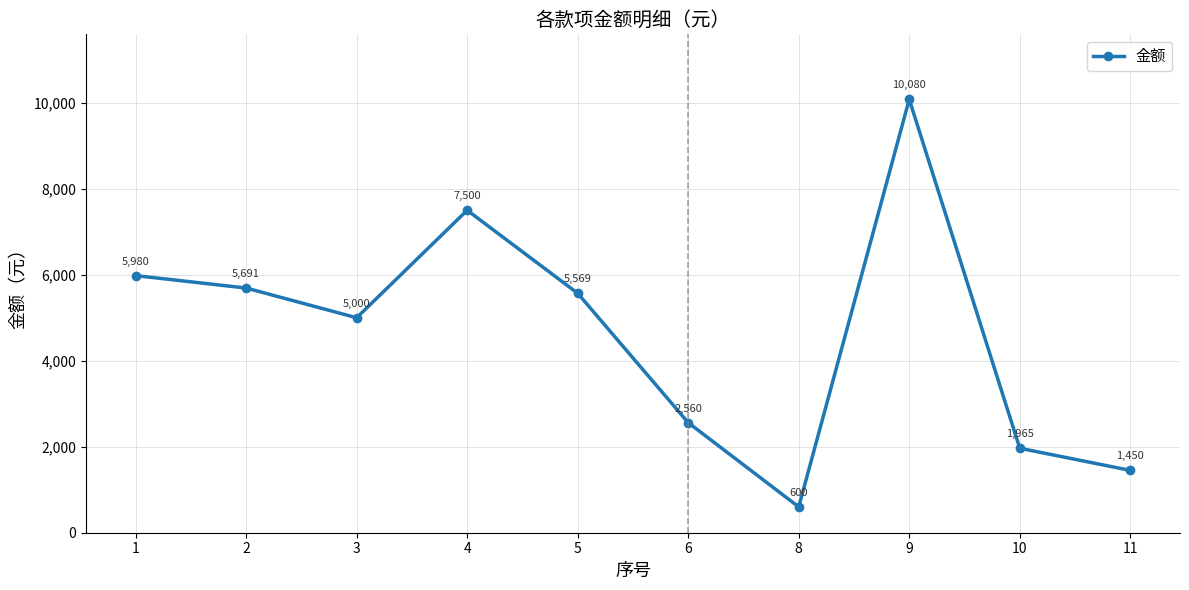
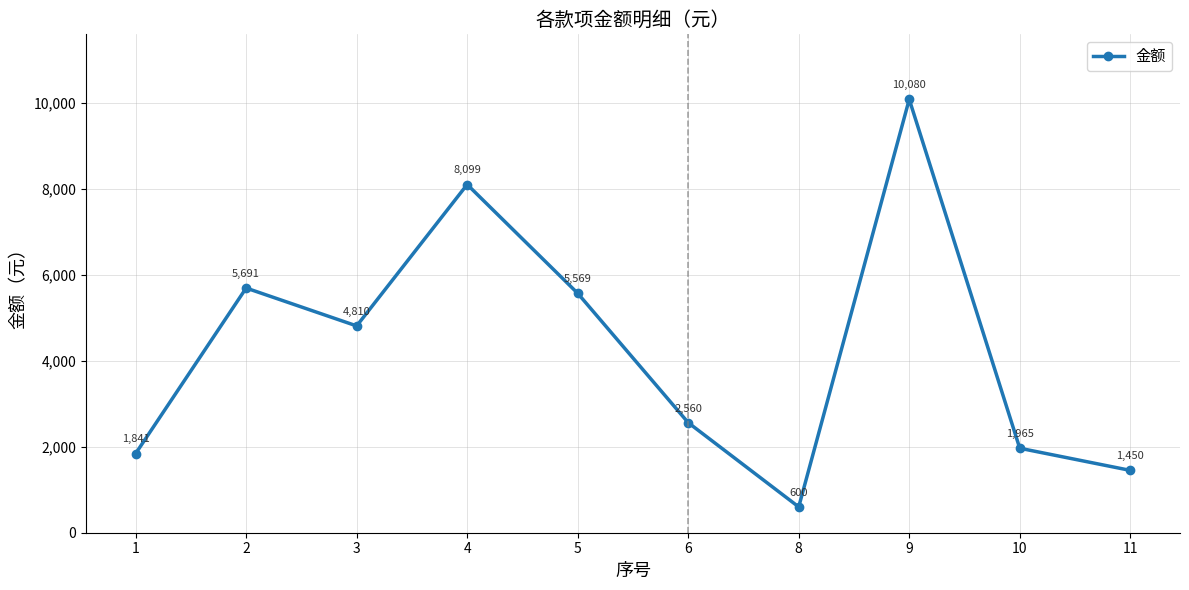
1: 5,980 -> 1,841
3: 5,000 -> 4,810
4: 7,500 -> 8,099
